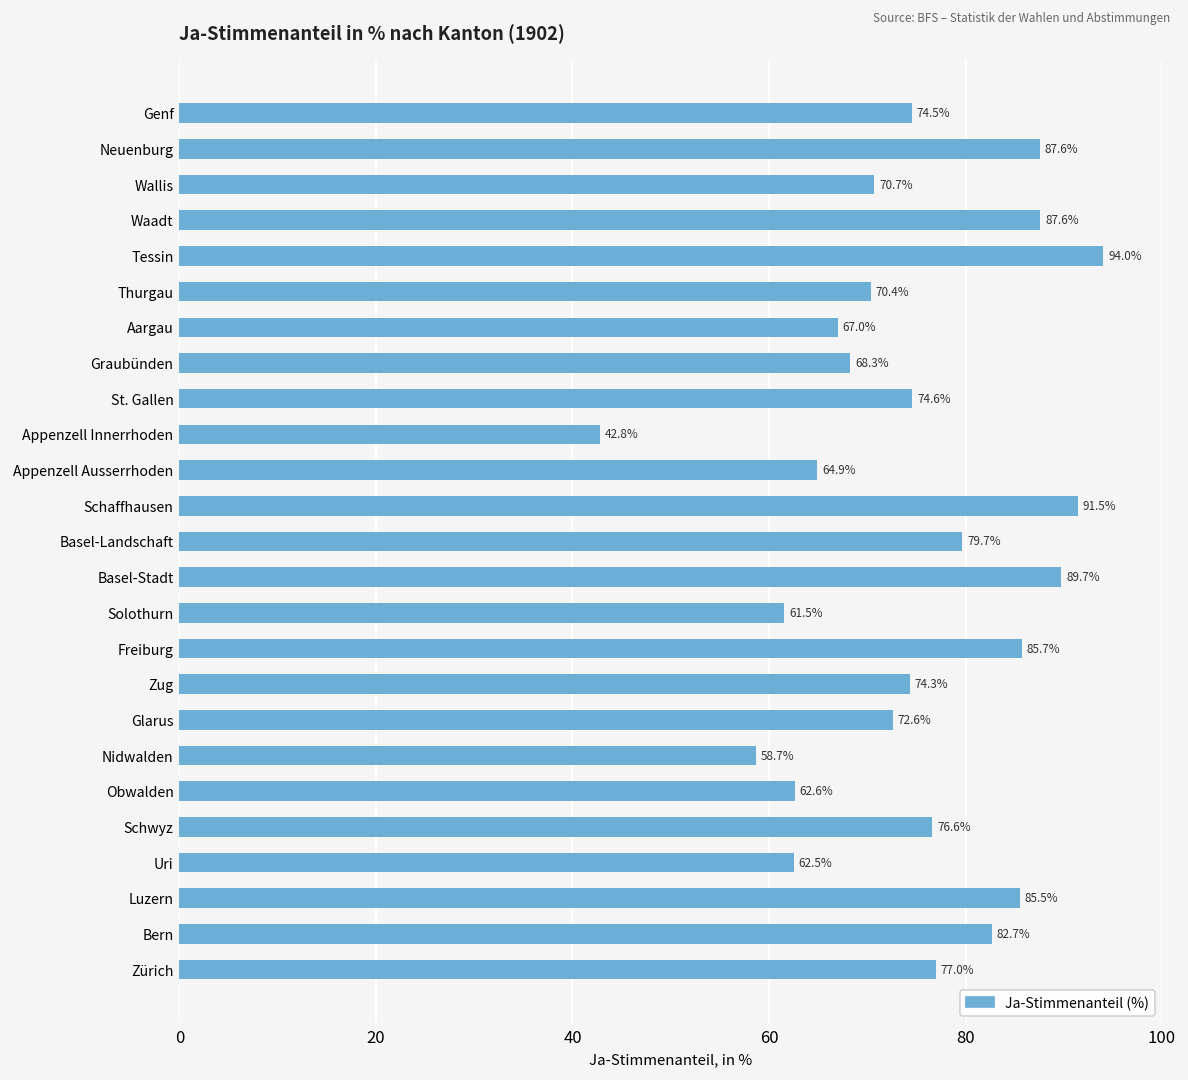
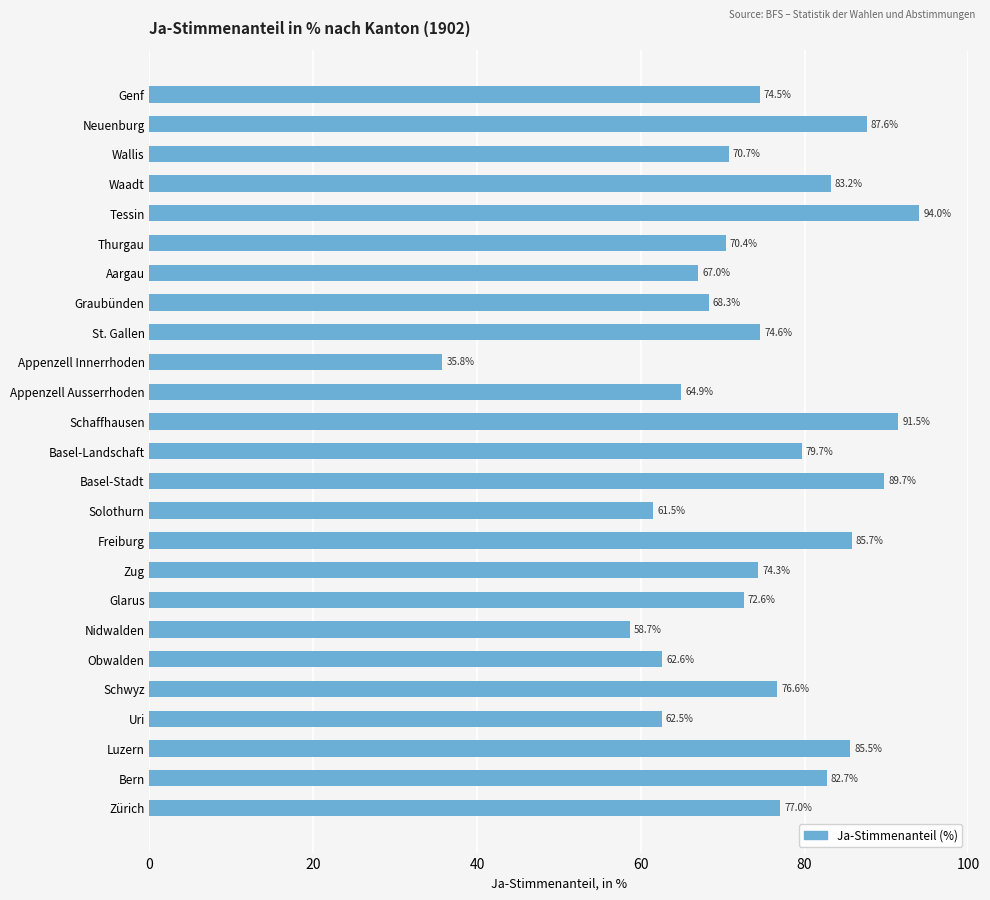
Waadt: 87.6% -> 83.2%
Appenzell Innerrhoden: 42.8% -> 35.8%
